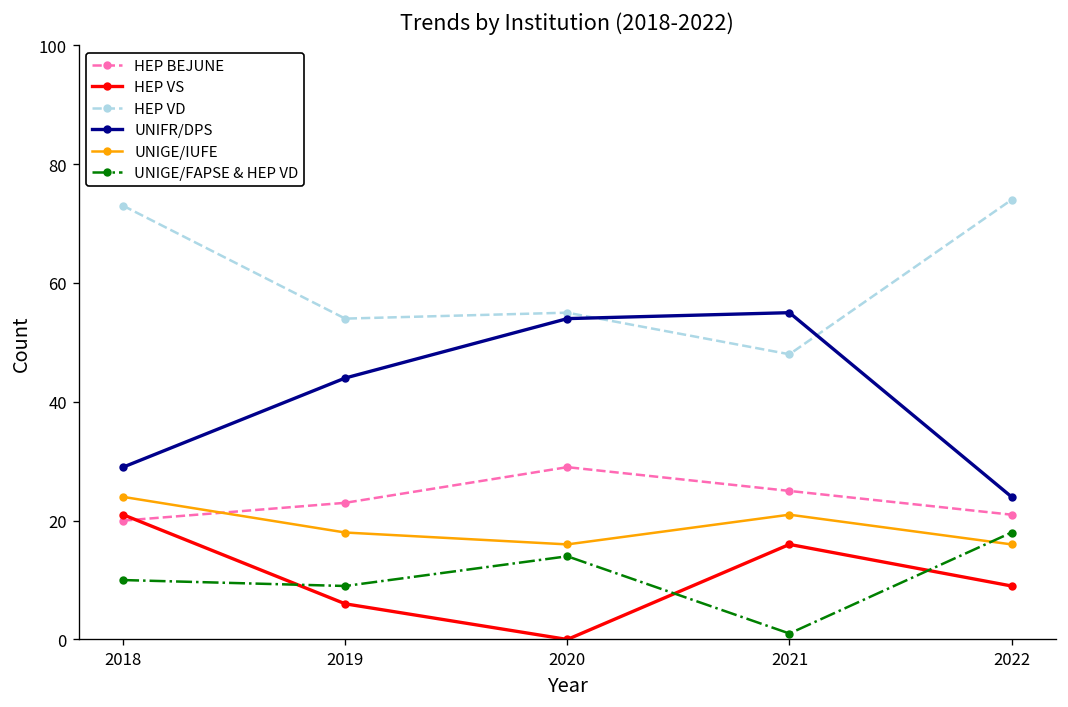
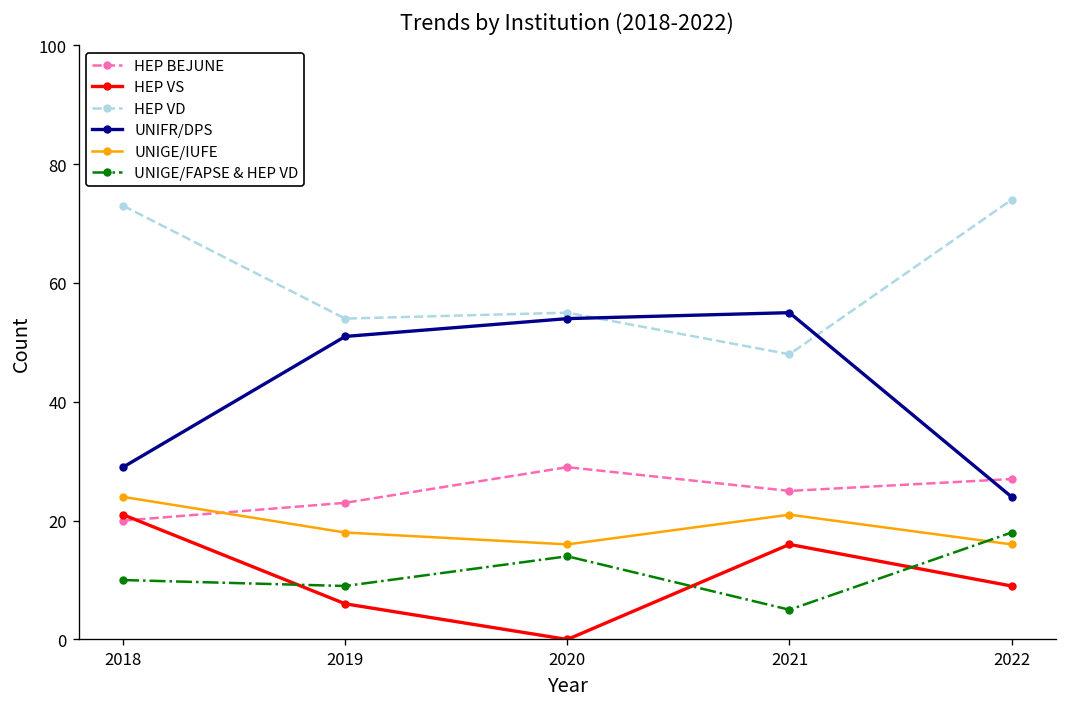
UNIFR/DPS, 2019: 44 -> 51
UNIGE/FAPSE & HEP VD, 2021: 1 -> 5
HEP BEJUNE, 2022: 21 -> 27
